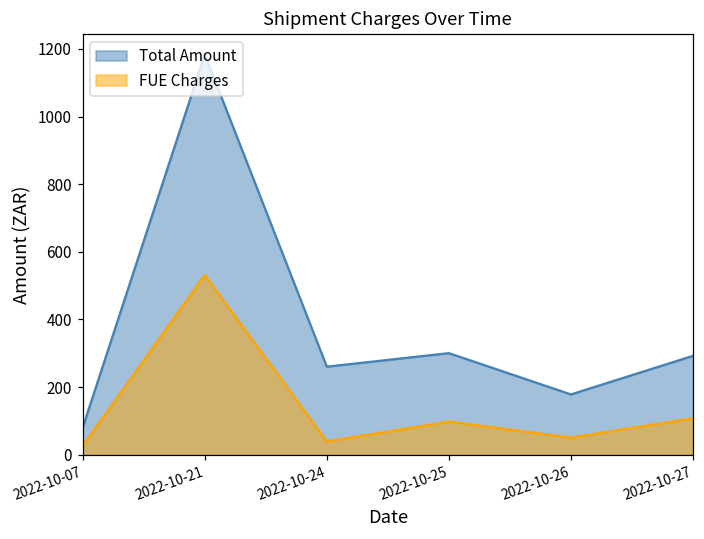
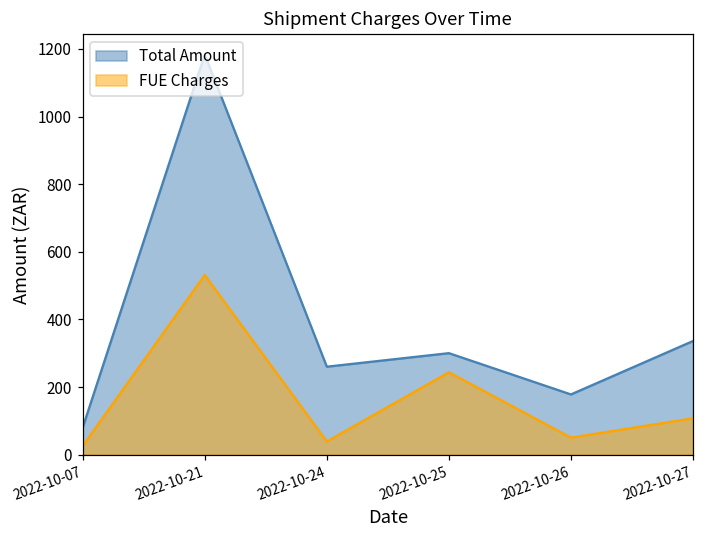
FUE Charges, 2022-10-25: 100 -> 240
Total Amount, 2022-10-27: 290 -> 340
